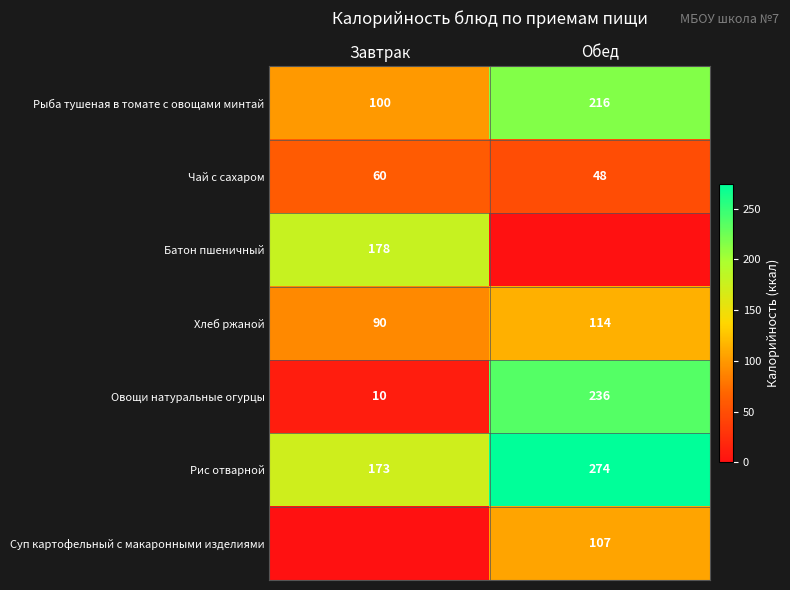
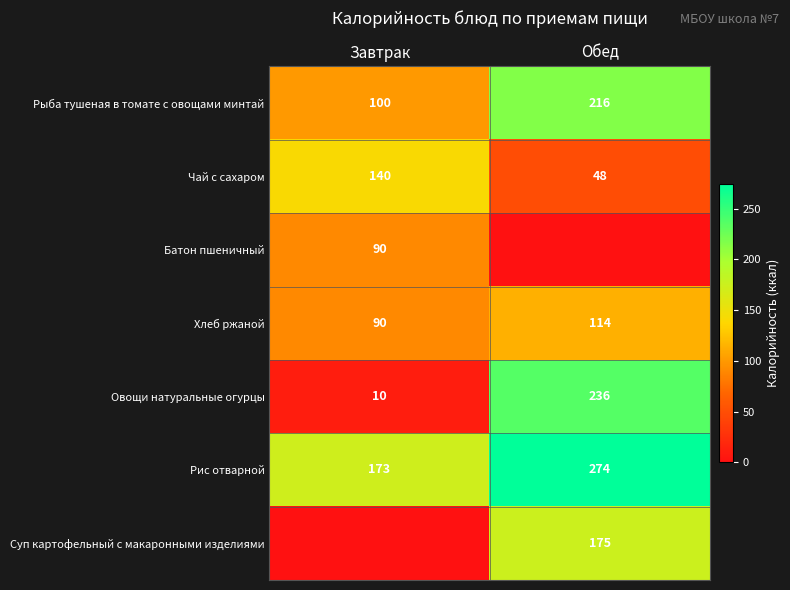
Чай с сахаром, Завтрак: 60 -> 140
Батон пшеничный, Завтрак: 178 -> 90
Суп картофельный с макаронными изделиями, Обед: 107 -> 175
